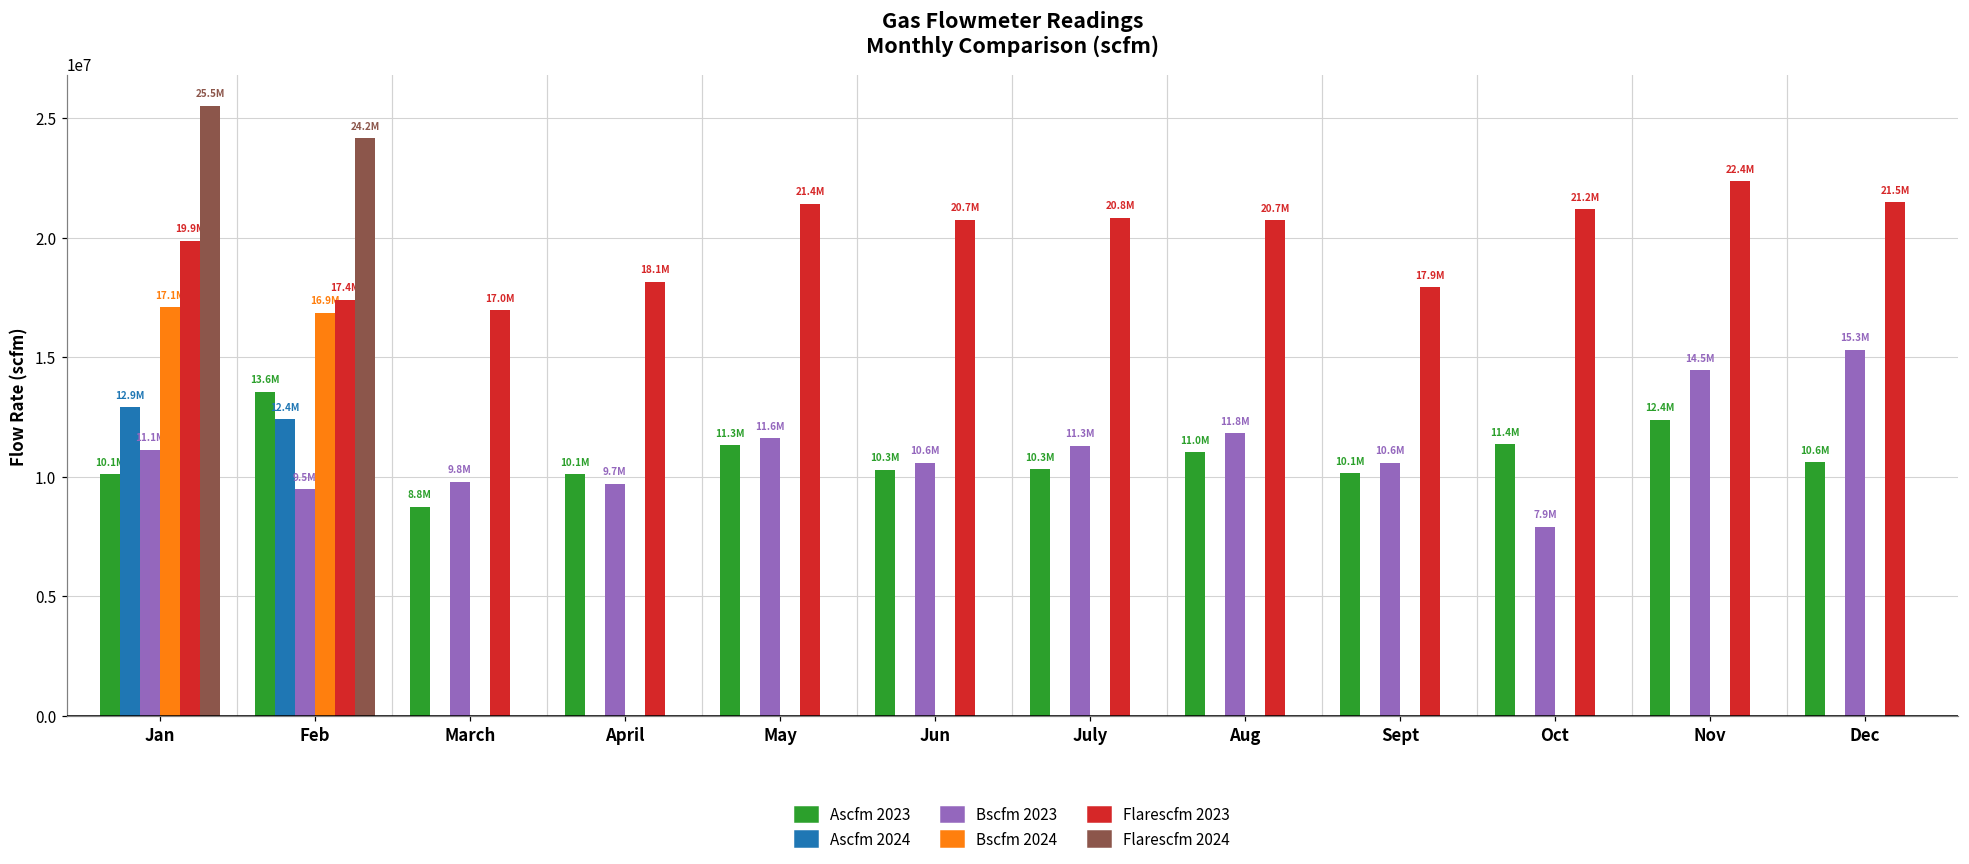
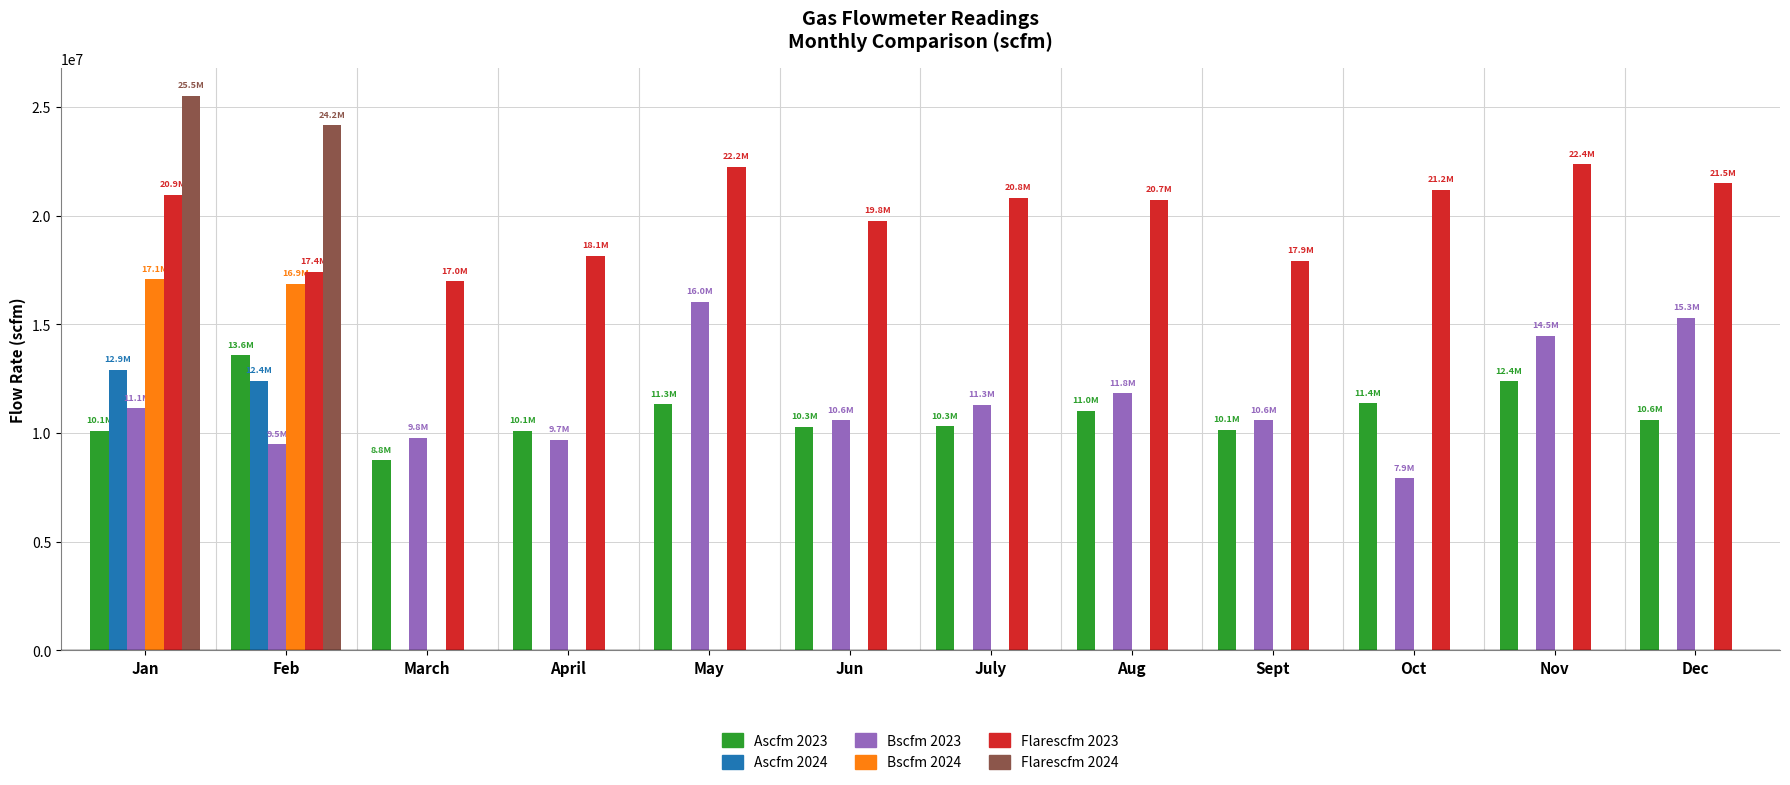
Flarescfm 2023, Jan: 19.9M -> 20.9M
Bscfm 2023, May: 11.6M -> 16.0M
Flarescfm 2023, May: 21.4M -> 22.2M
Flarescfm 2023, Jun: 20.7M -> 19.8M
